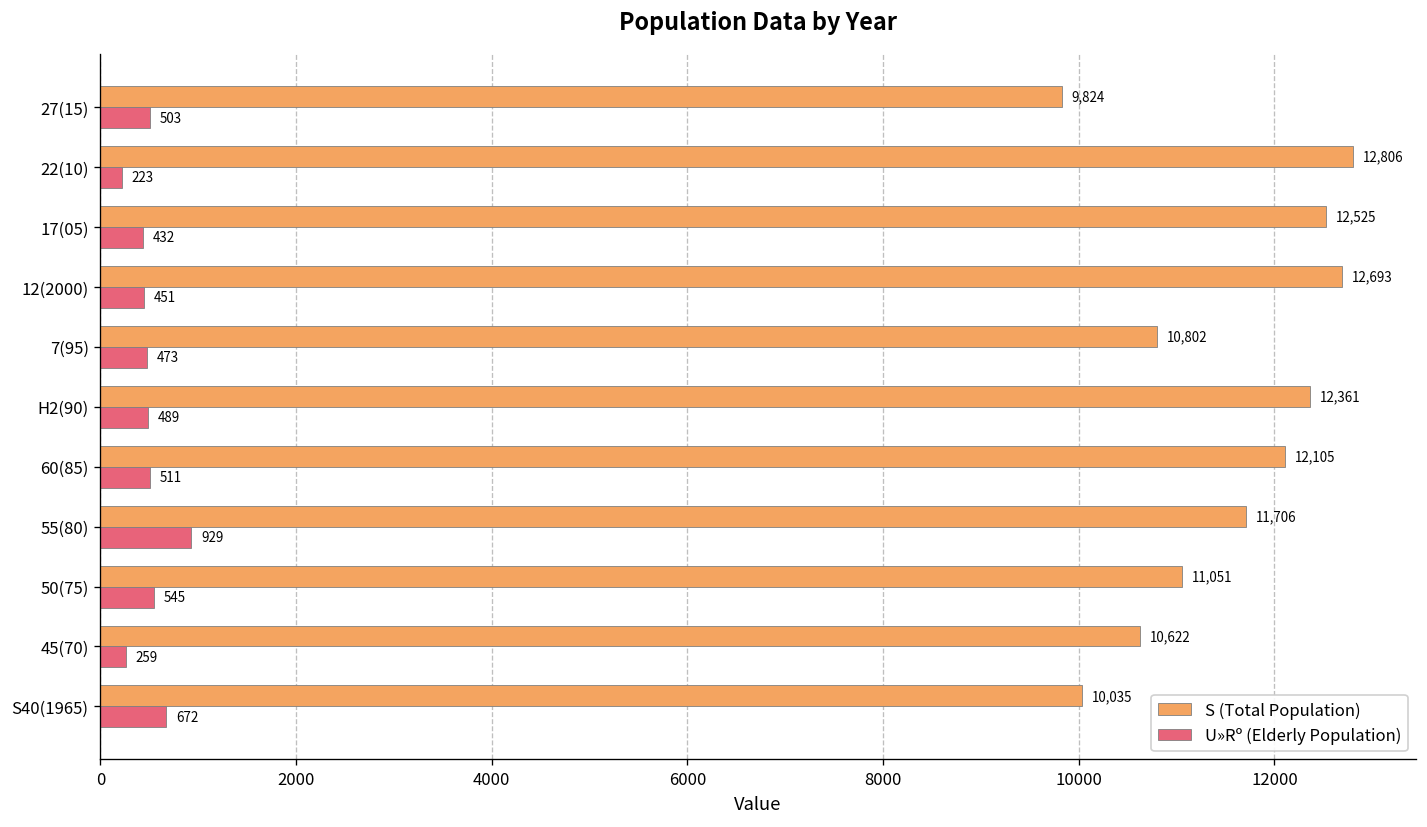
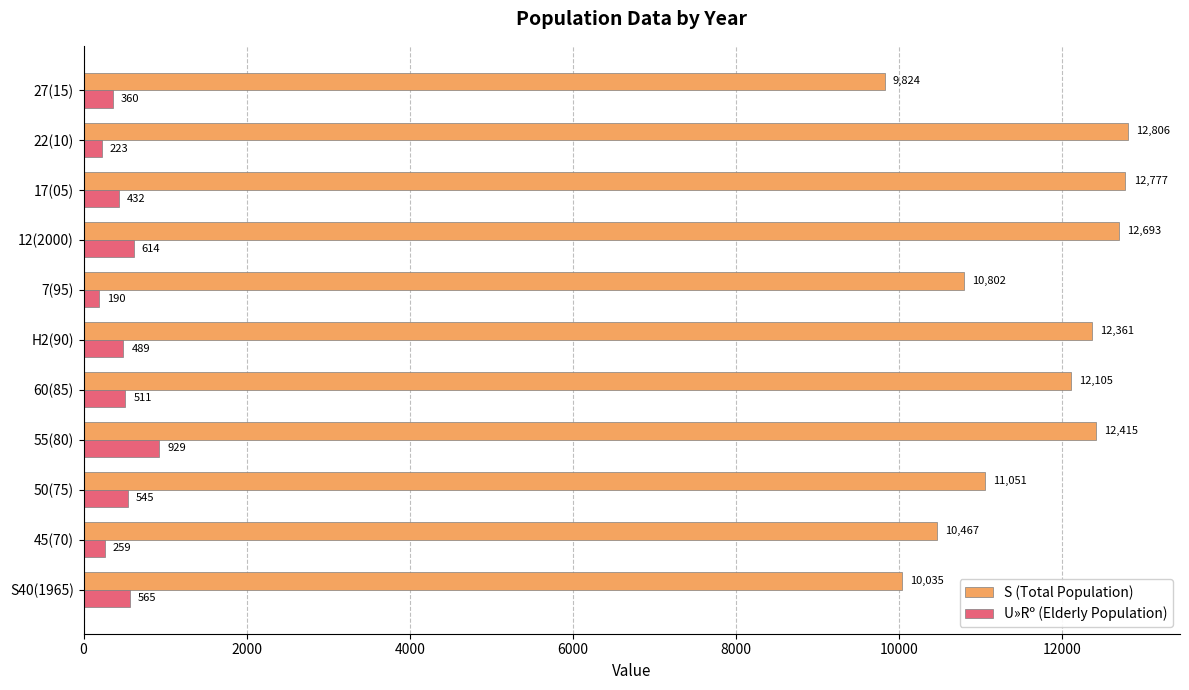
U»Rº (Elderly Population), 27(15): 503 -> 360
S (Total Population), 17(05): 12,525 -> 12,777
U»Rº (Elderly Population), 12(2000): 451 -> 614
U»Rº (Elderly Population), 7(95): 473 -> 190
S (Total Population), 55(80): 11,706 -> 12,415
S (Total Population), 45(70): 10,622 -> 10,467
U»Rº (Elderly Population), S40(1965): 672 -> 565
